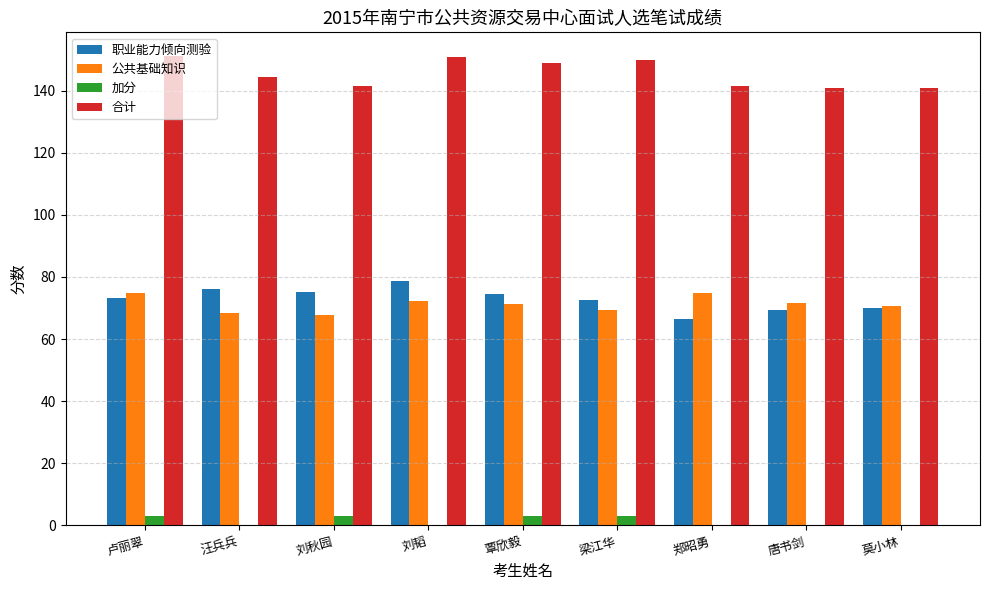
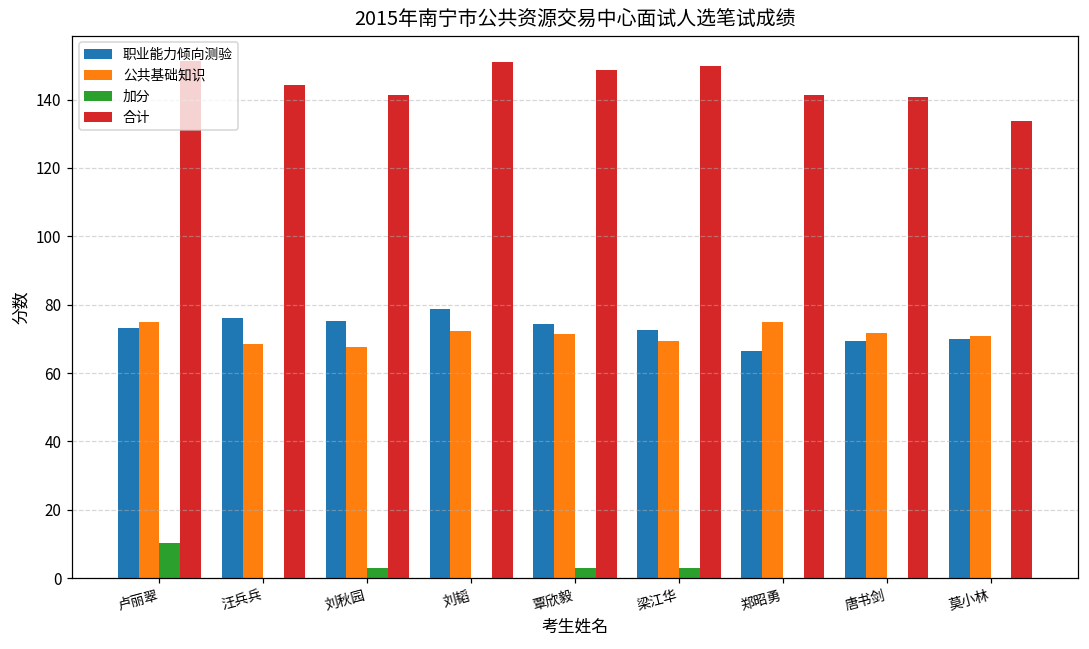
加分, 卢丽翠: 3 -> 10
合计, 莫小林: 141 -> 134
